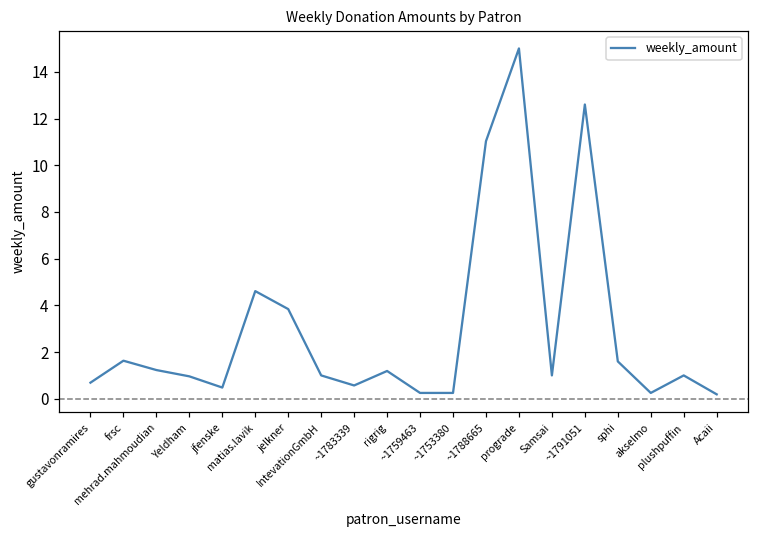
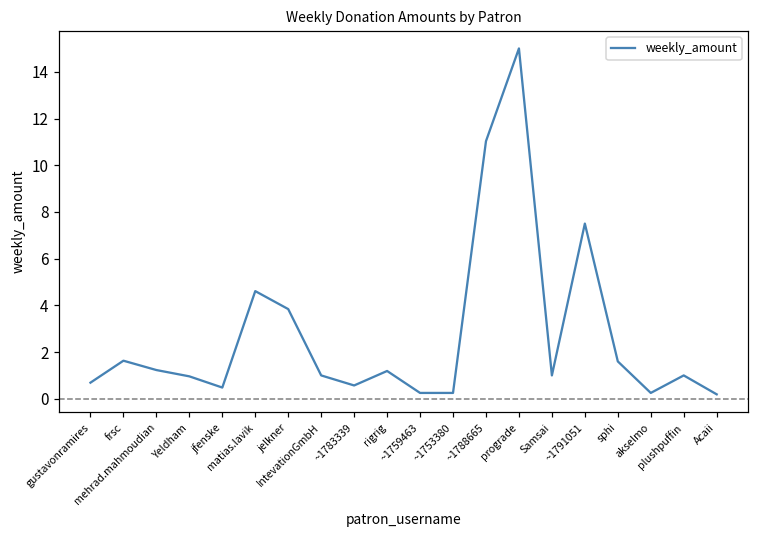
~1791051: 12.6 -> 7.5
